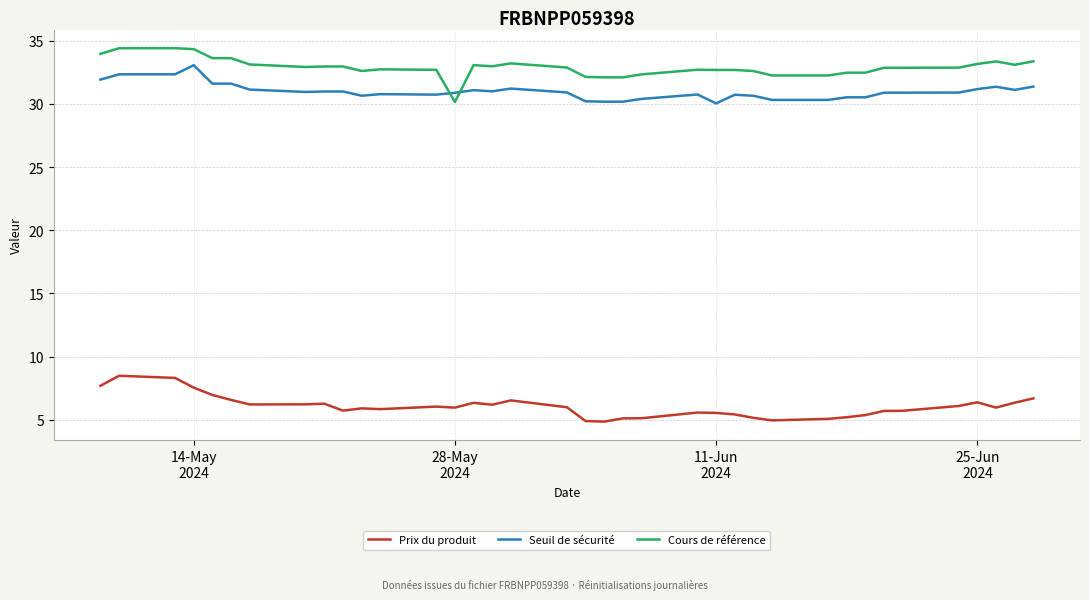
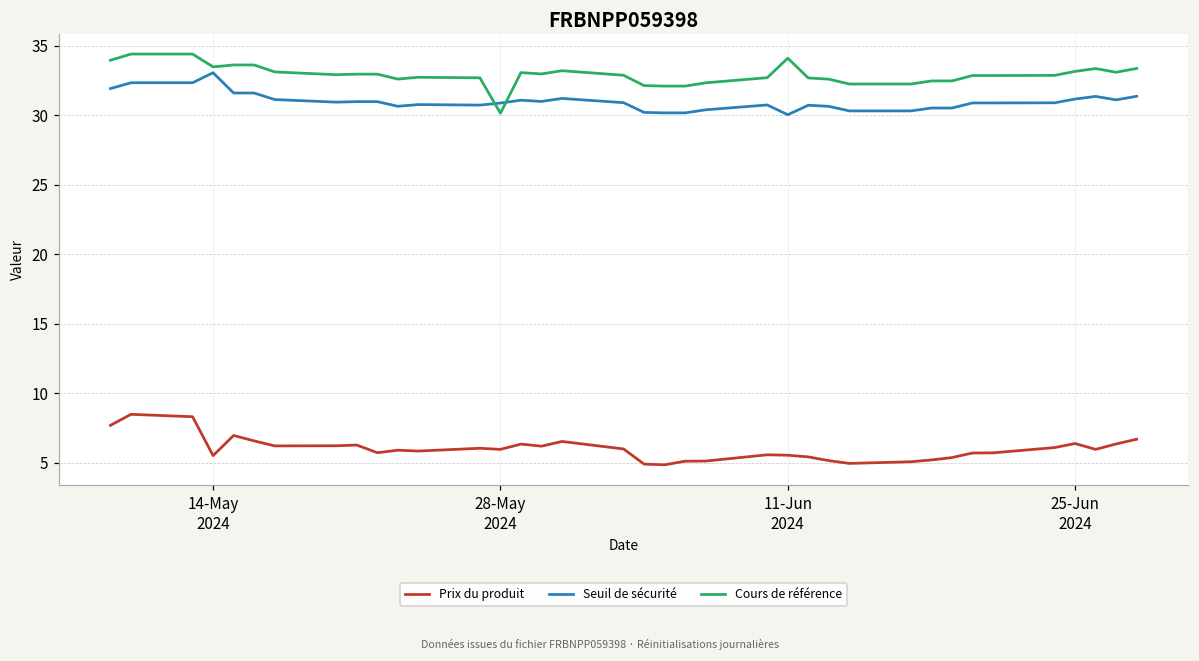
Prix du produit, 14-May 2024: 7.6 -> 5.5
Cours de référence, 14-May 2024: 34.3 -> 33.5
Cours de référence, 11-Jun 2024: 32.7 -> 34.1
